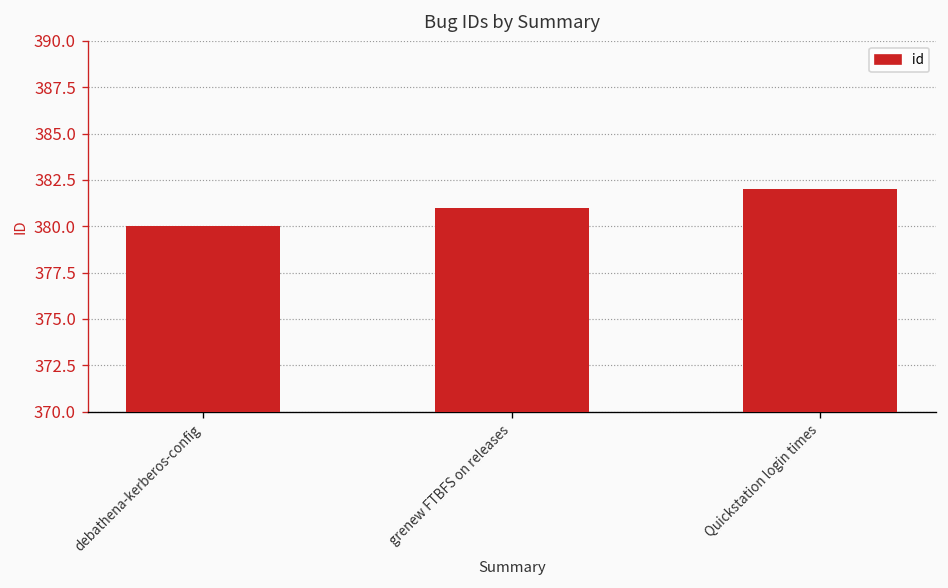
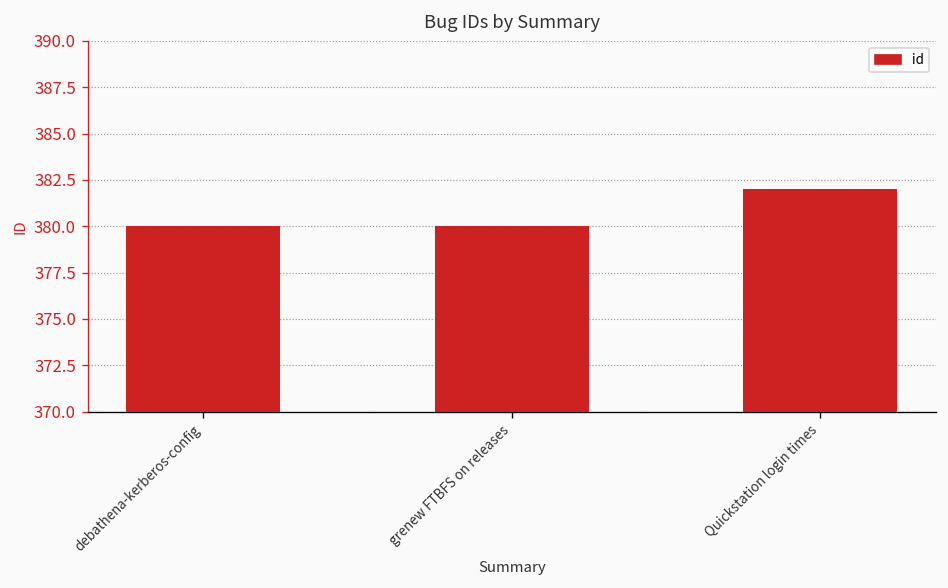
grenew FTBFS on releases: 381 -> 380
